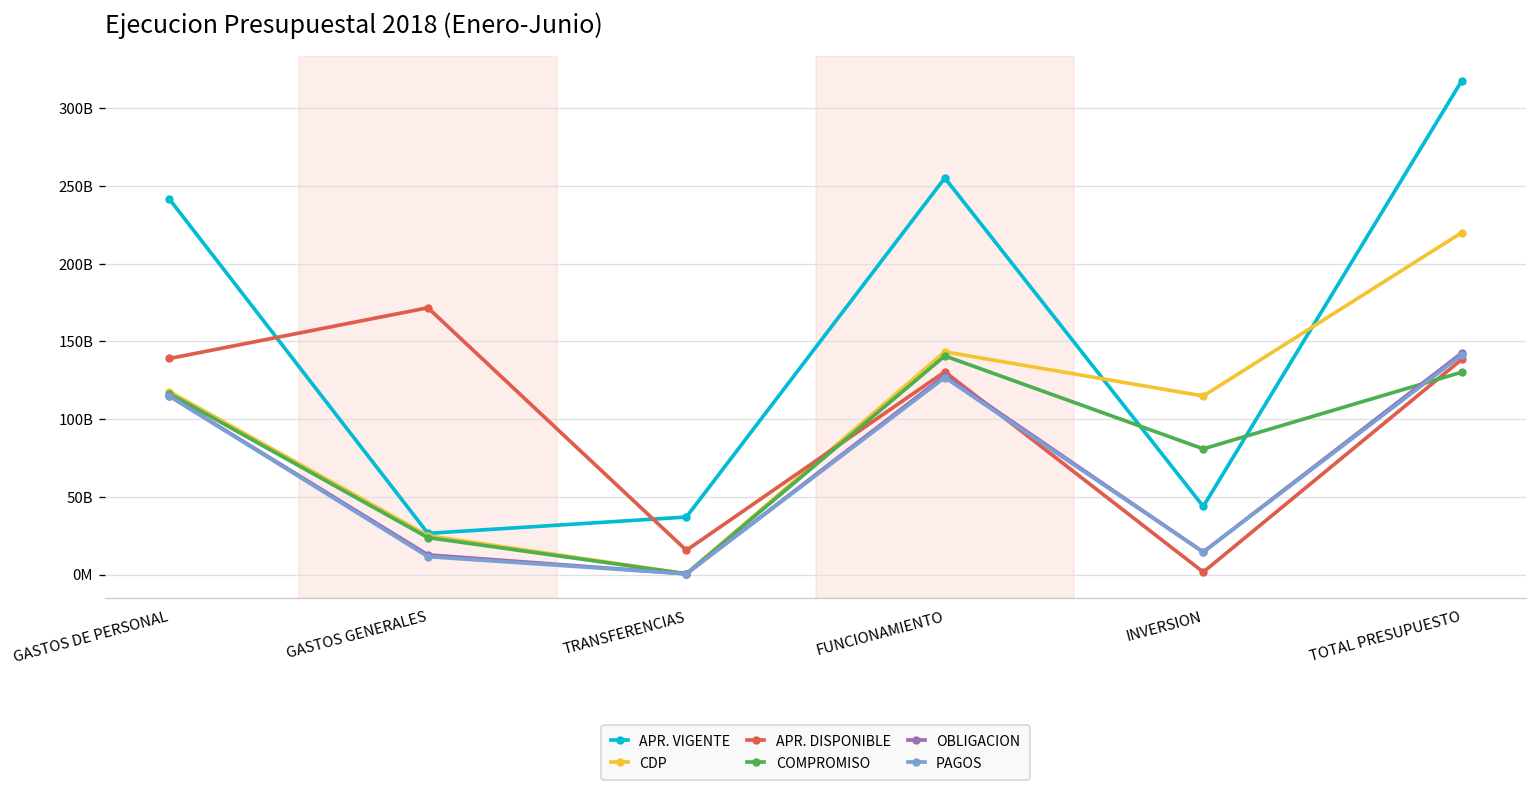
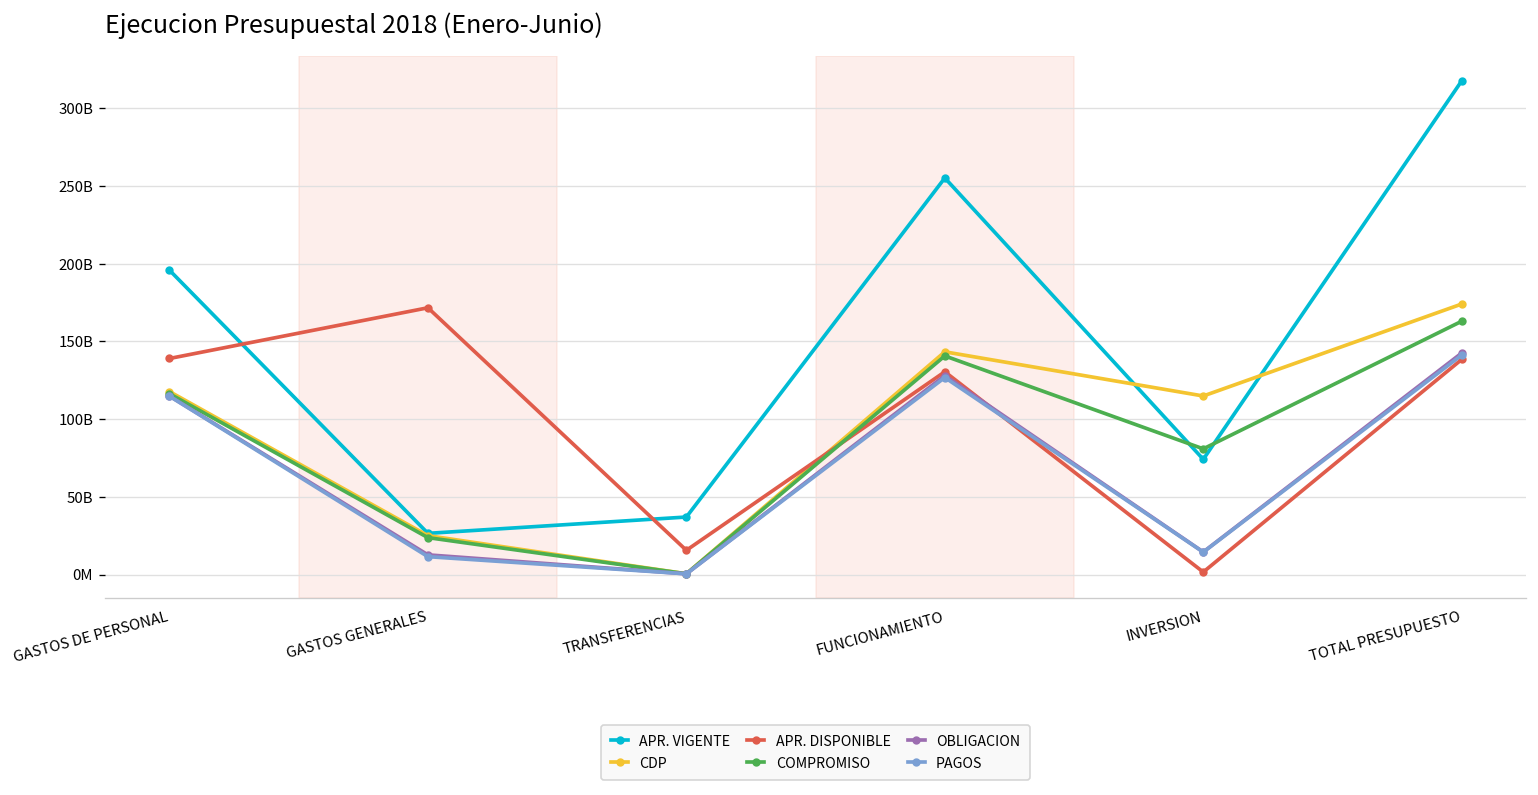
APR. VIGENTE, GASTOS DE PERSONAL: 242000000000 -> 196000000000
APR. VIGENTE, INVERSION: 44000000000 -> 74000000000
CDP, TOTAL PRESUPUESTO: 220000000000 -> 174000000000
COMPROMISO, TOTAL PRESUPUESTO: 130000000000 -> 163000000000
